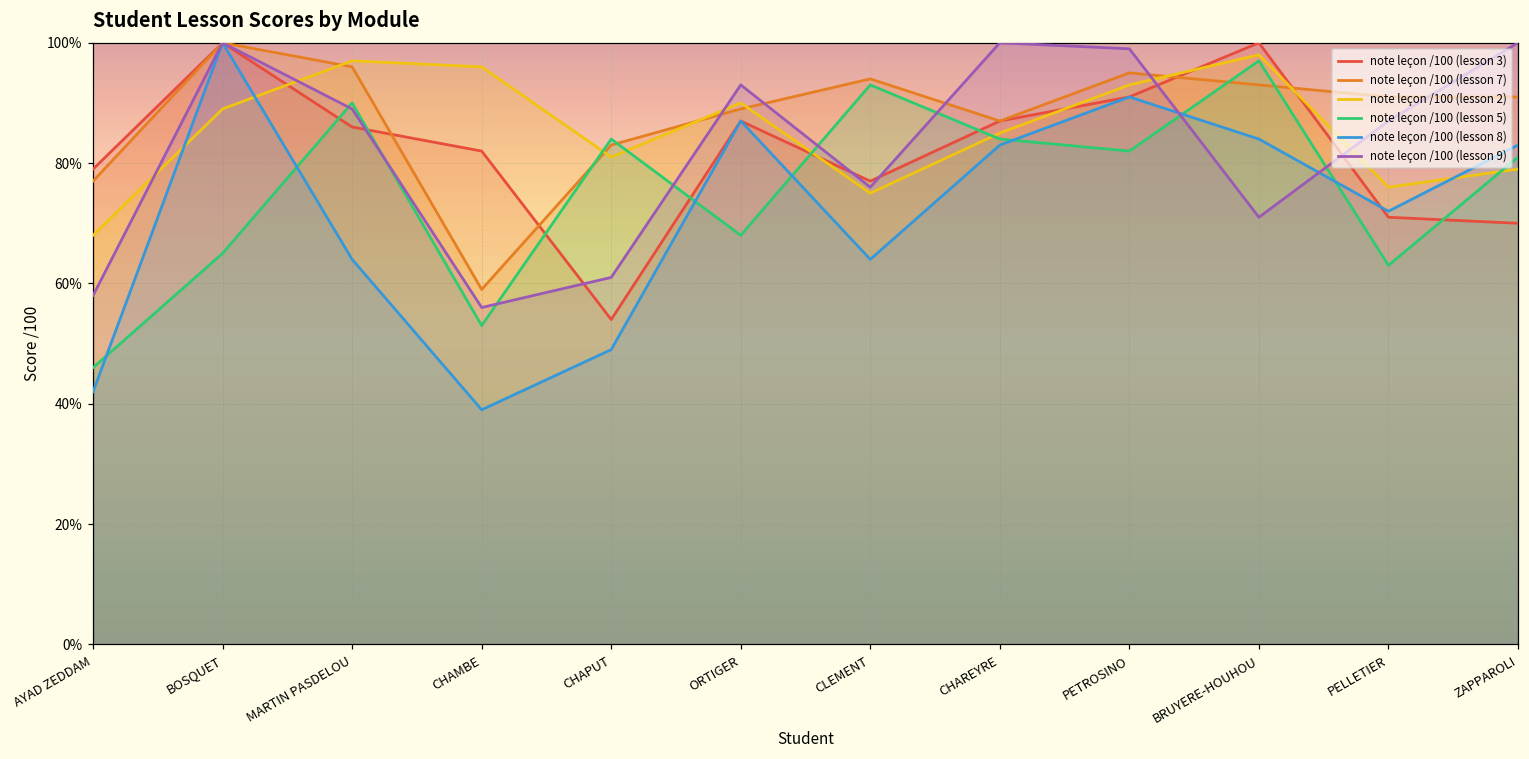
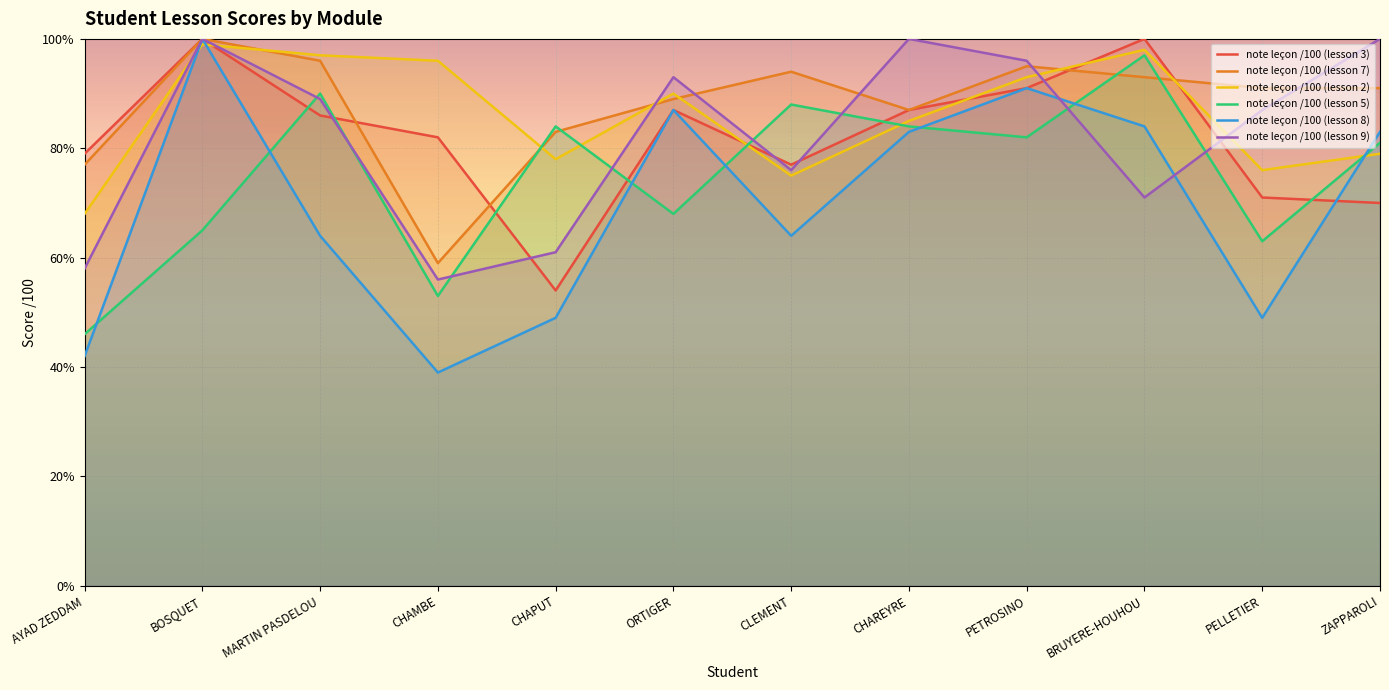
note leçon /100 (lesson 2), BOSQUET: 89% -> 99%
note leçon /100 (lesson 2), CHAPUT: 81% -> 78%
note leçon /100 (lesson 5), CLEMENT: 93% -> 88%
note leçon /100 (lesson 9), PETROSINO: 99% -> 96%
note leçon /100 (lesson 8), PELLETIER: 72% -> 49%
